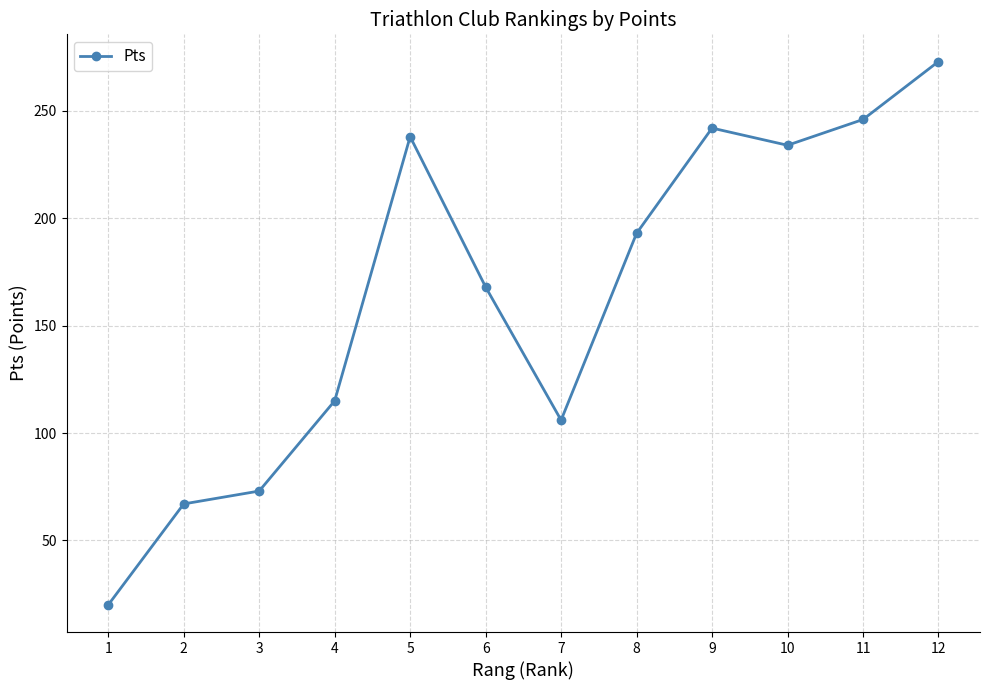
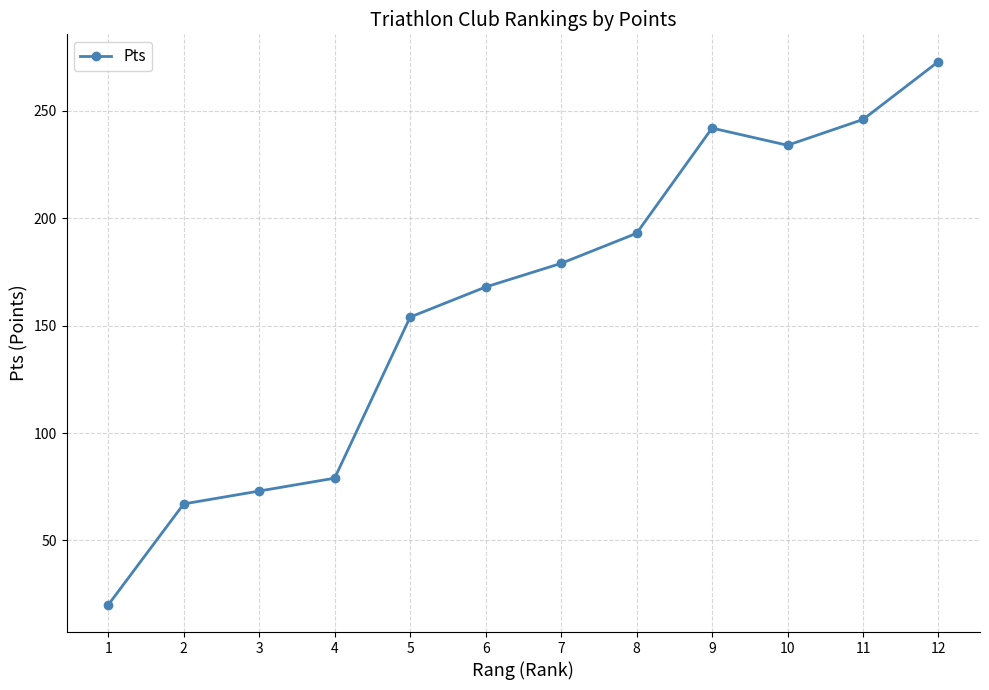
4: 115 -> 79
5: 238 -> 154
7: 106 -> 179
